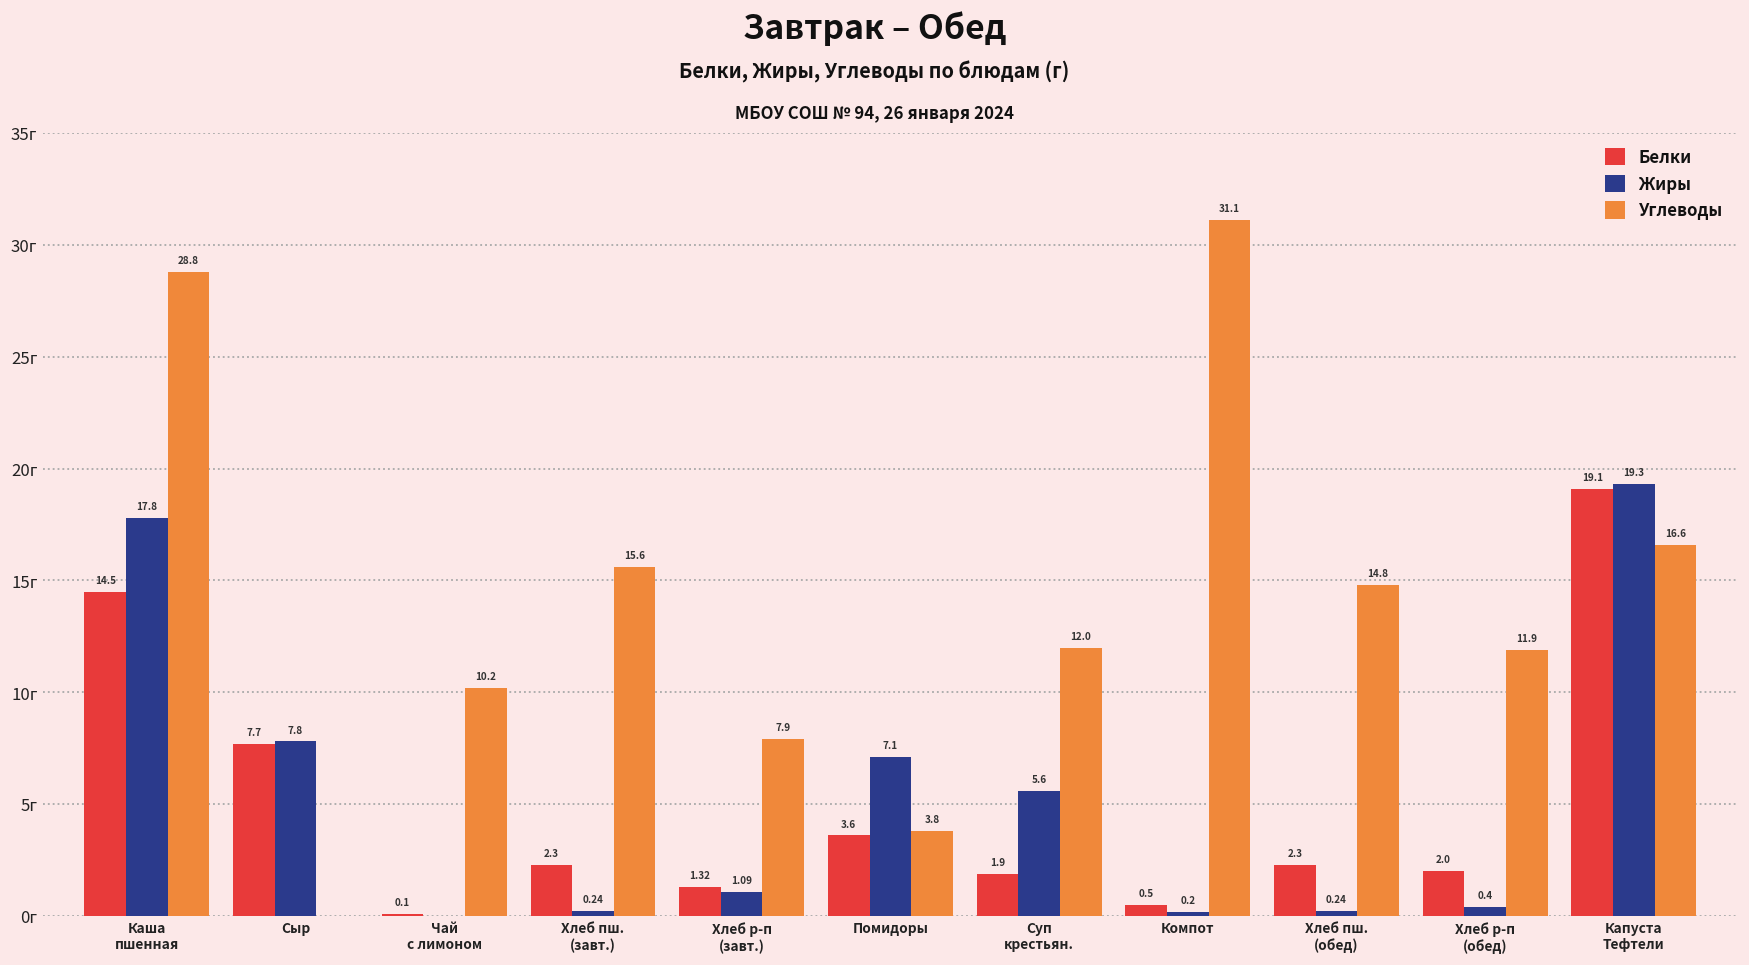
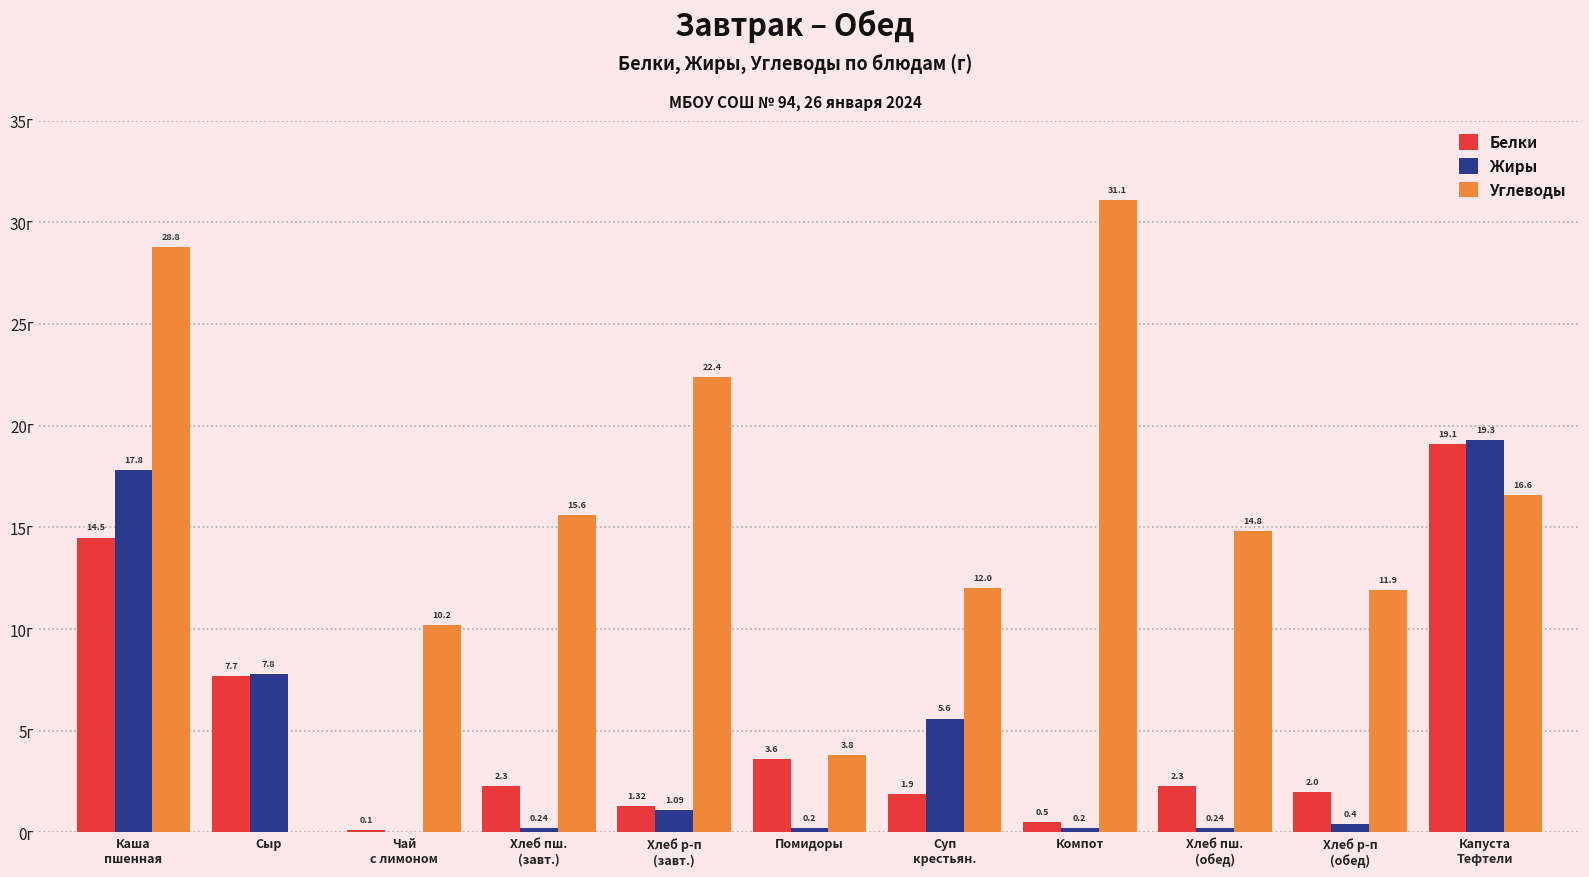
Углеводы, Хлеб р-п (завт.): 7.9 -> 22.4
Жиры, Помидоры: 7.1 -> 0.2
